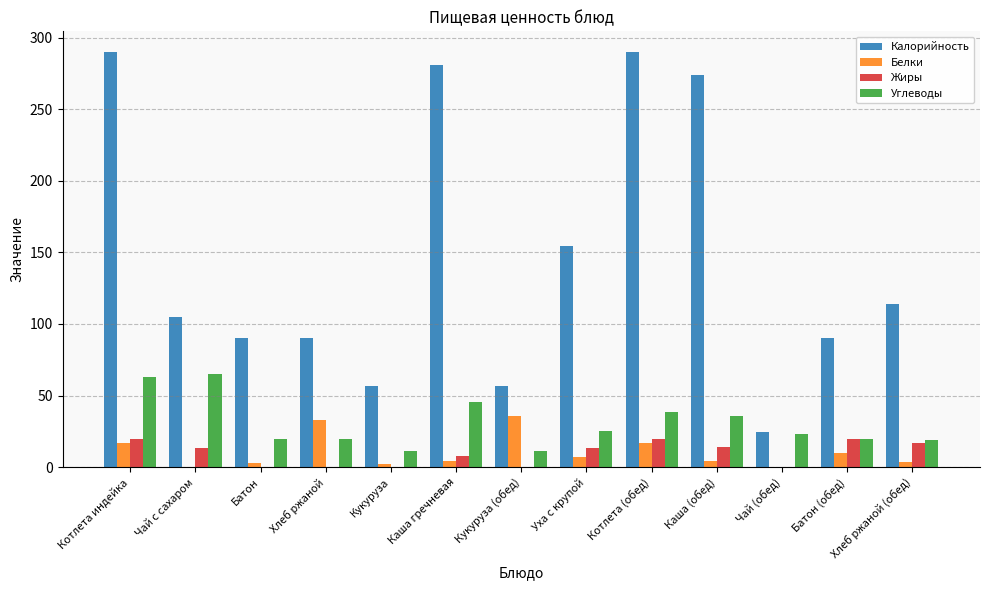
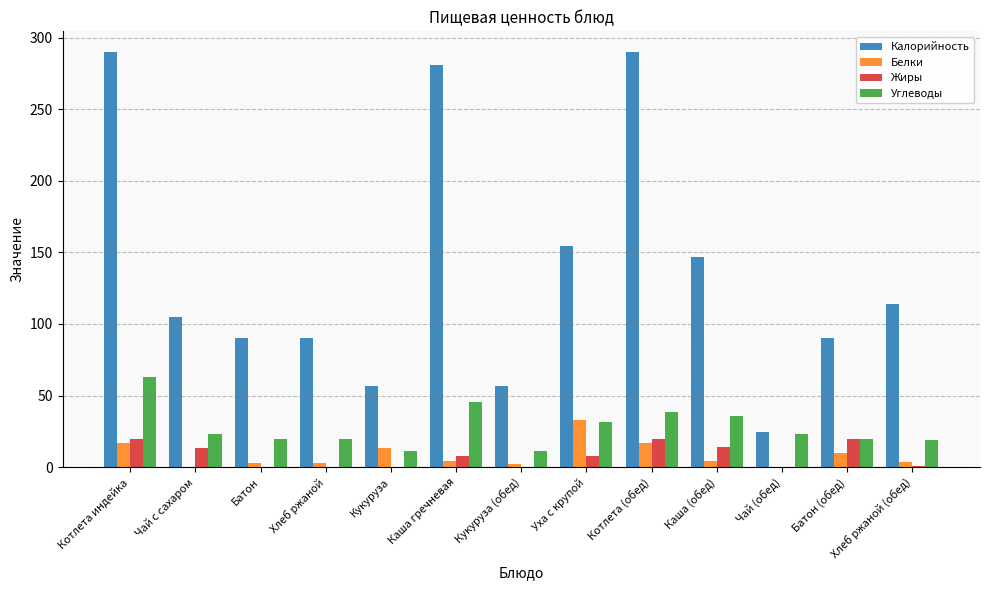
Углеводы, Чай с сахаром: 65 -> 23
Белки, Хлеб ржаной: 33 -> 3
Белки, Кукуруза: 2 -> 13
Белки, Кукуруза (обед): 36 -> 2
Белки, Уха с крупой: 7 -> 33
Жиры, Уха с крупой: 13 -> 8
Углеводы, Уха с крупой: 25 -> 32
Калорийность, Каша (обед): 274 -> 147
Жиры, Хлеб ржаной (обед): 17 -> 1
